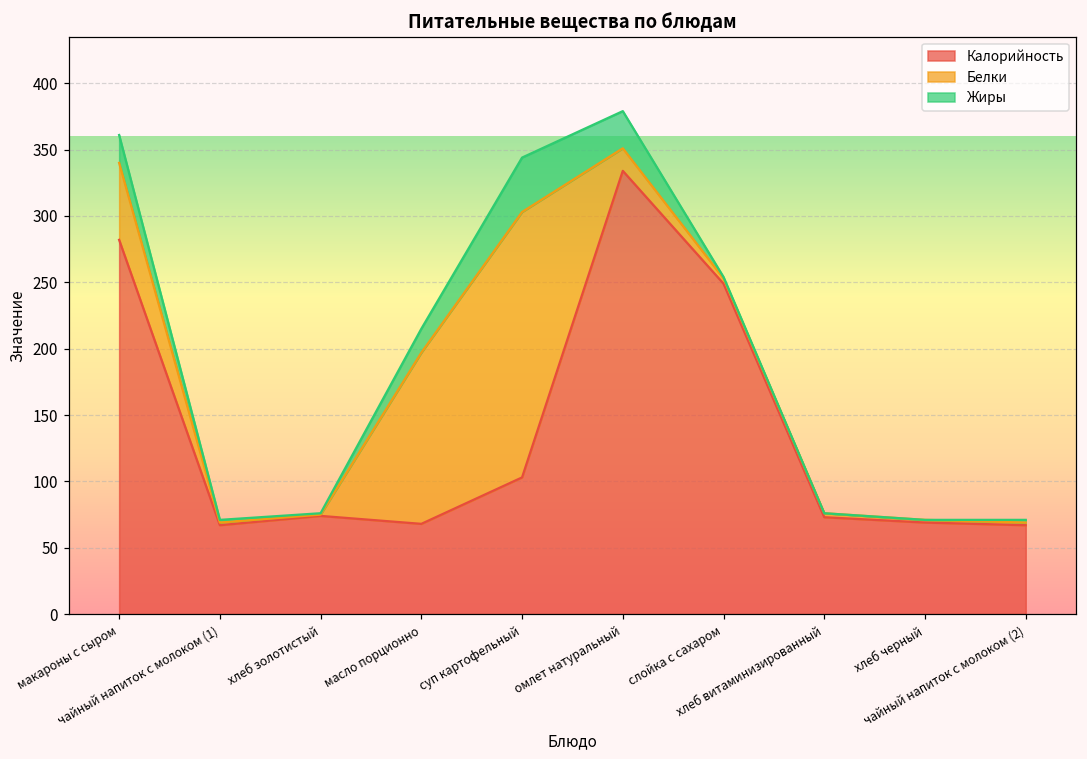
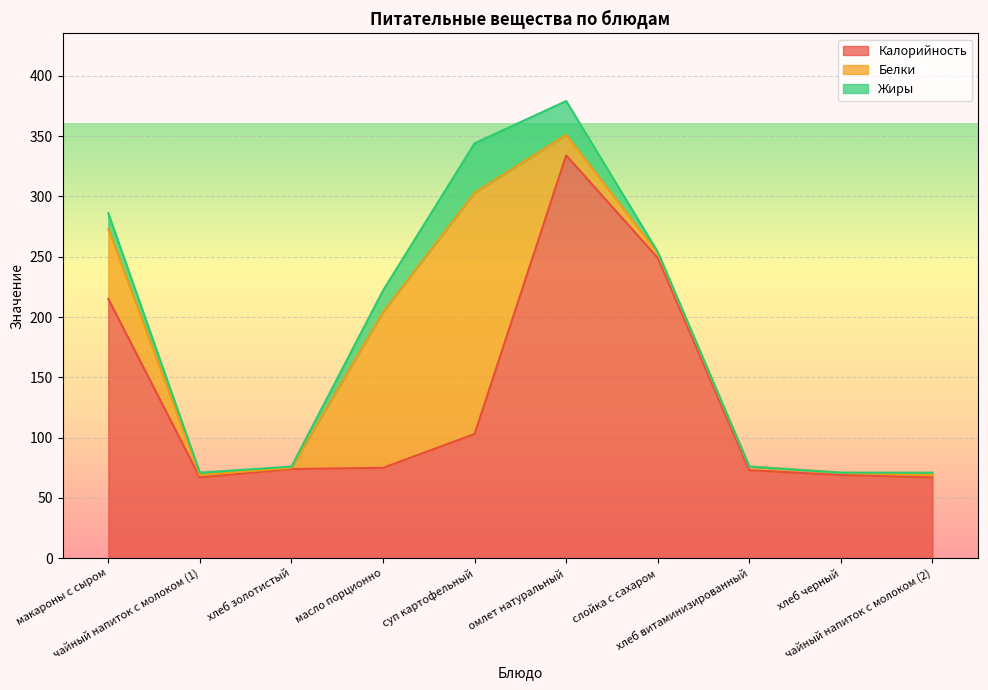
Калорийность, макароны с сыром: 282 -> 215
Жиры, макароны с сыром: 21 -> 13
Калорийность, масло порционно: 68 -> 75
